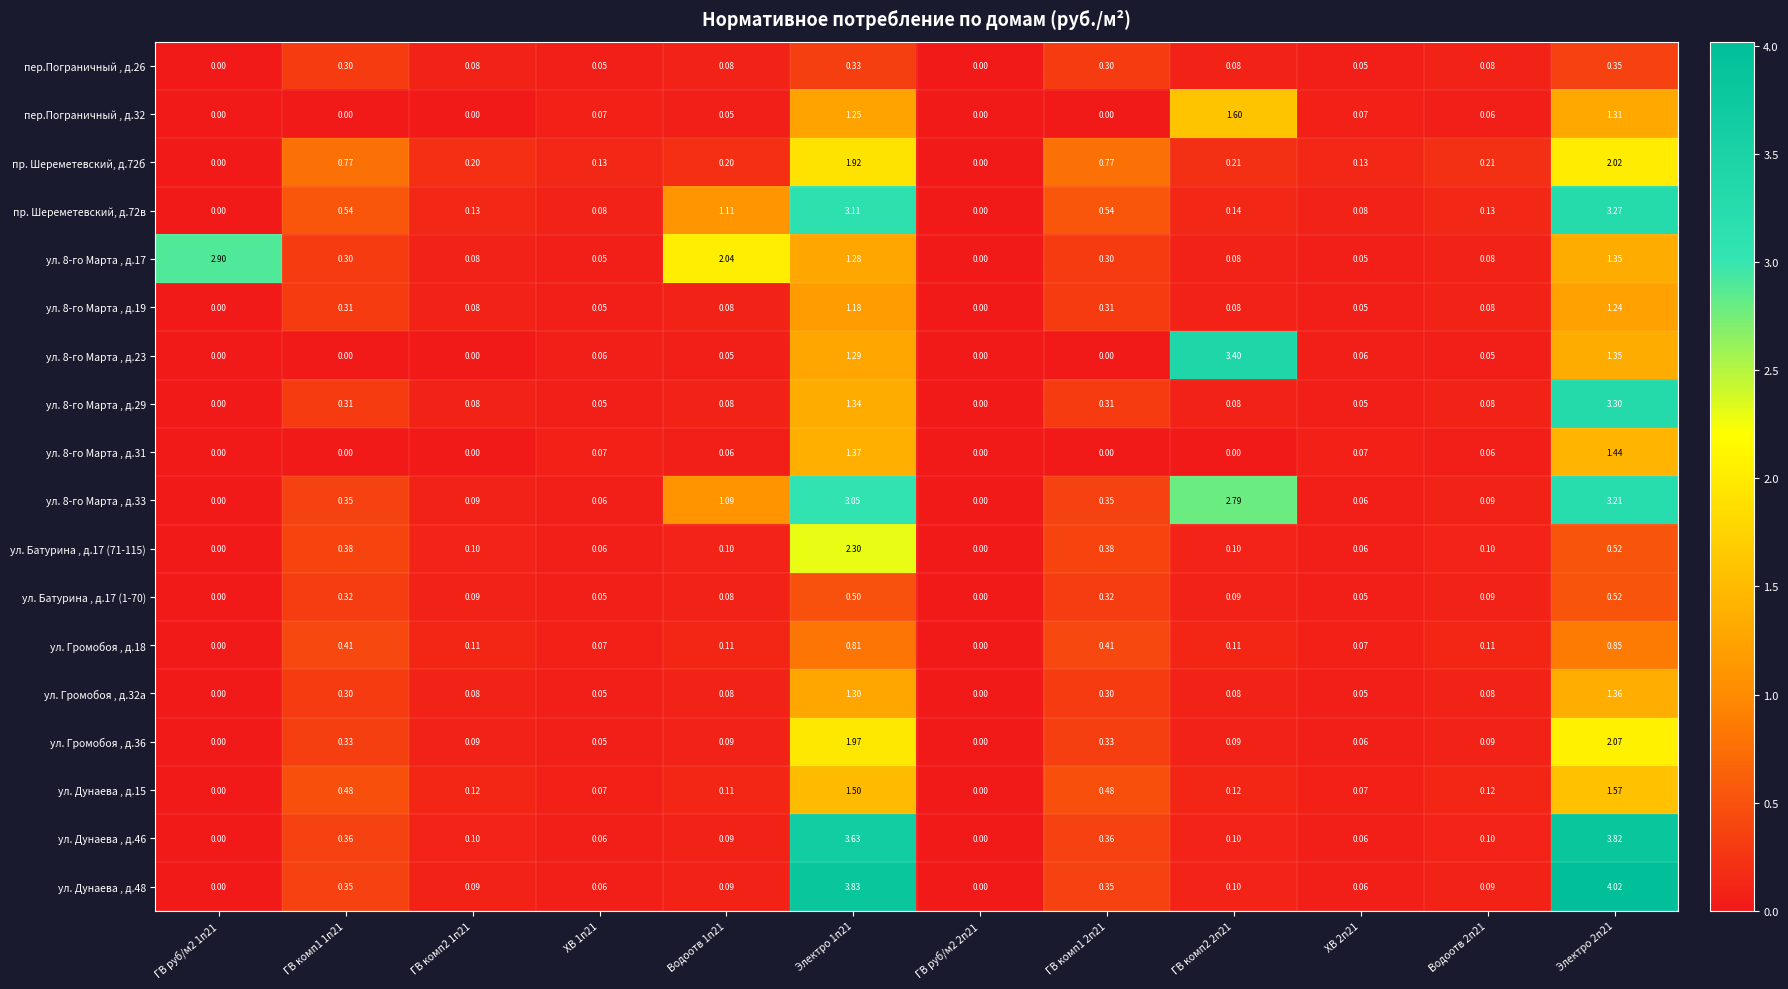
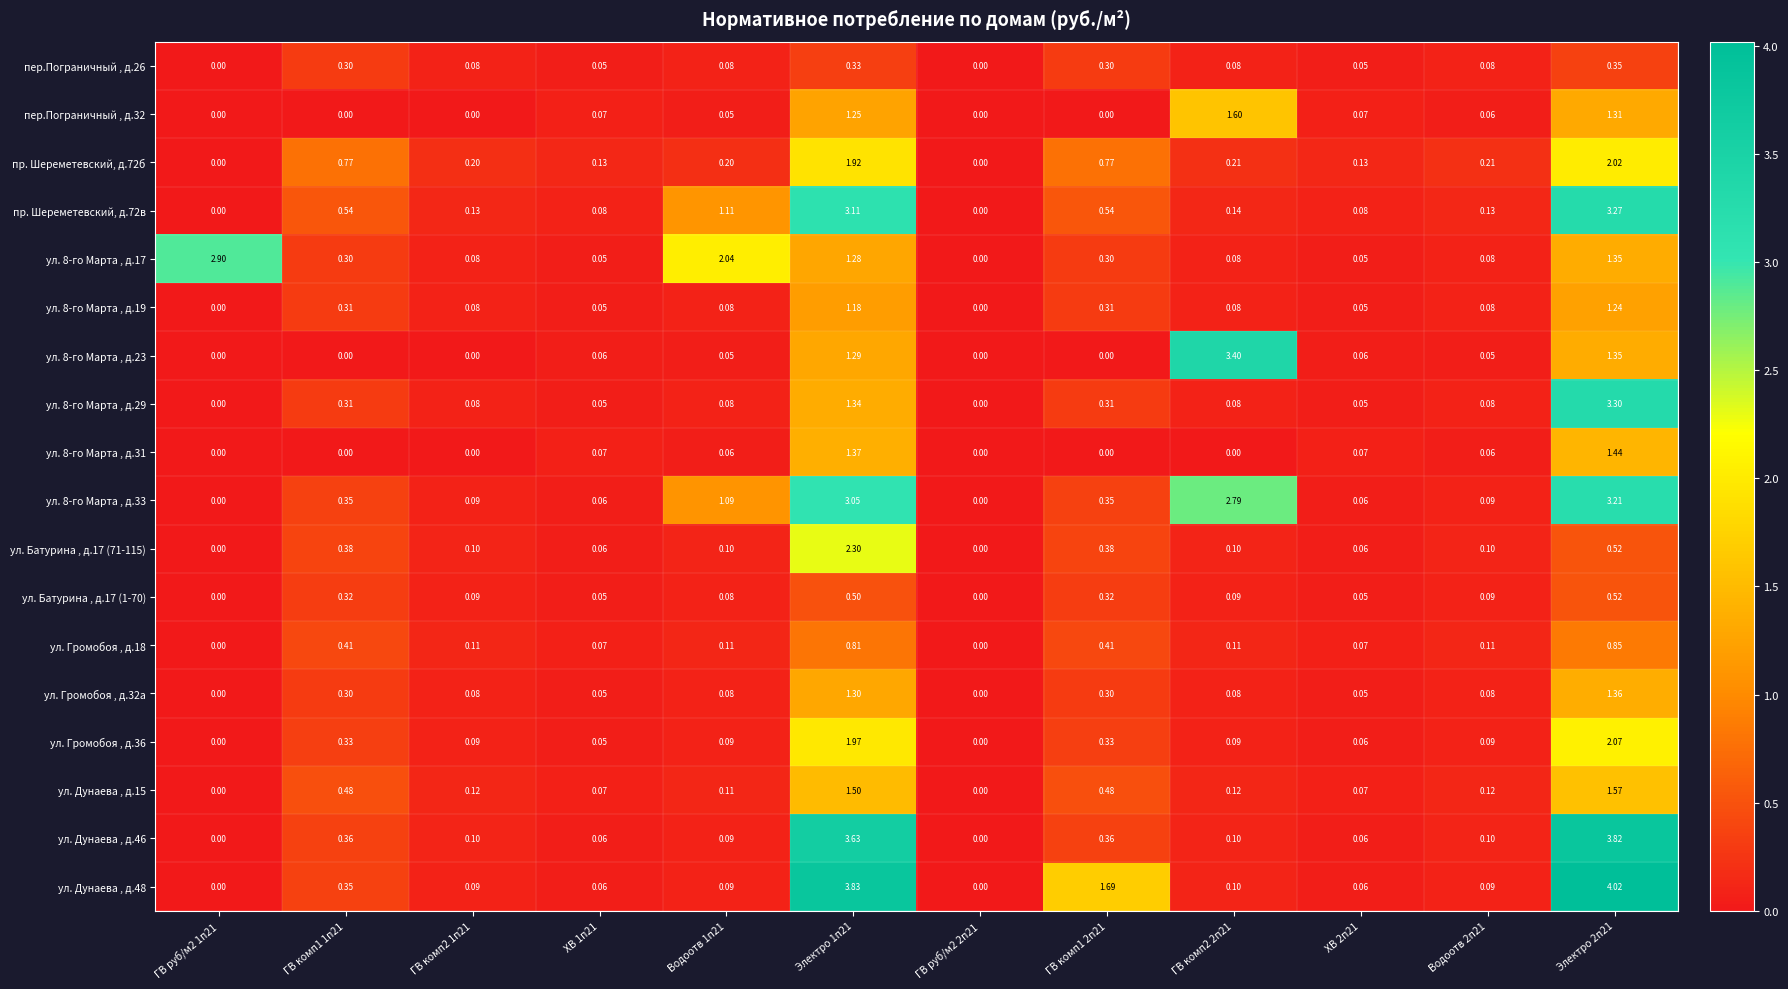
ул. Дунаева , д.48, ГВ комп1 2п21: 0.35 -> 1.69
